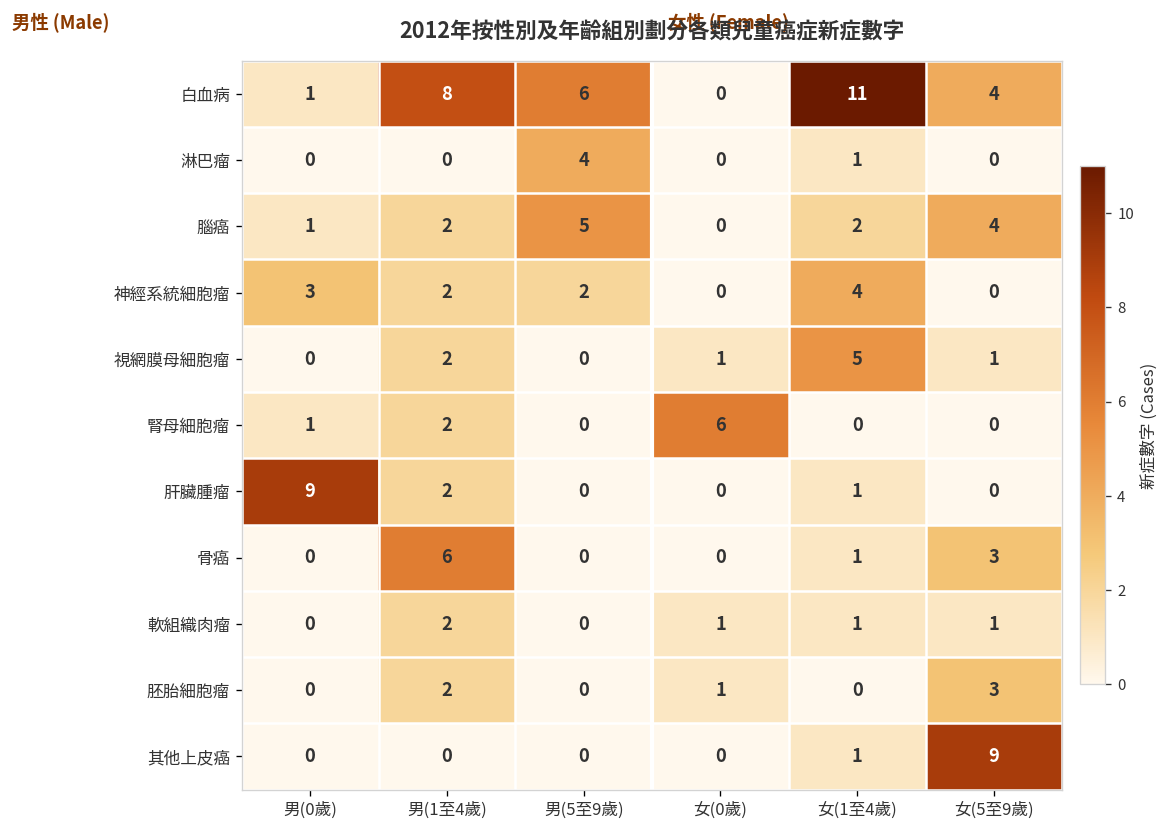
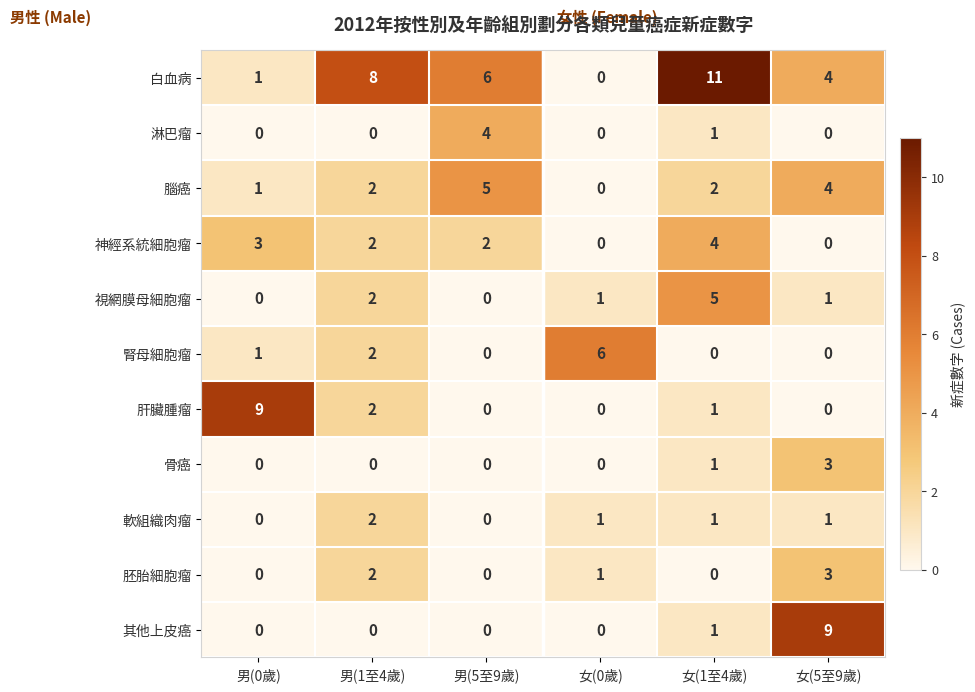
骨癌, 男(1至4歲): 6 -> 0
